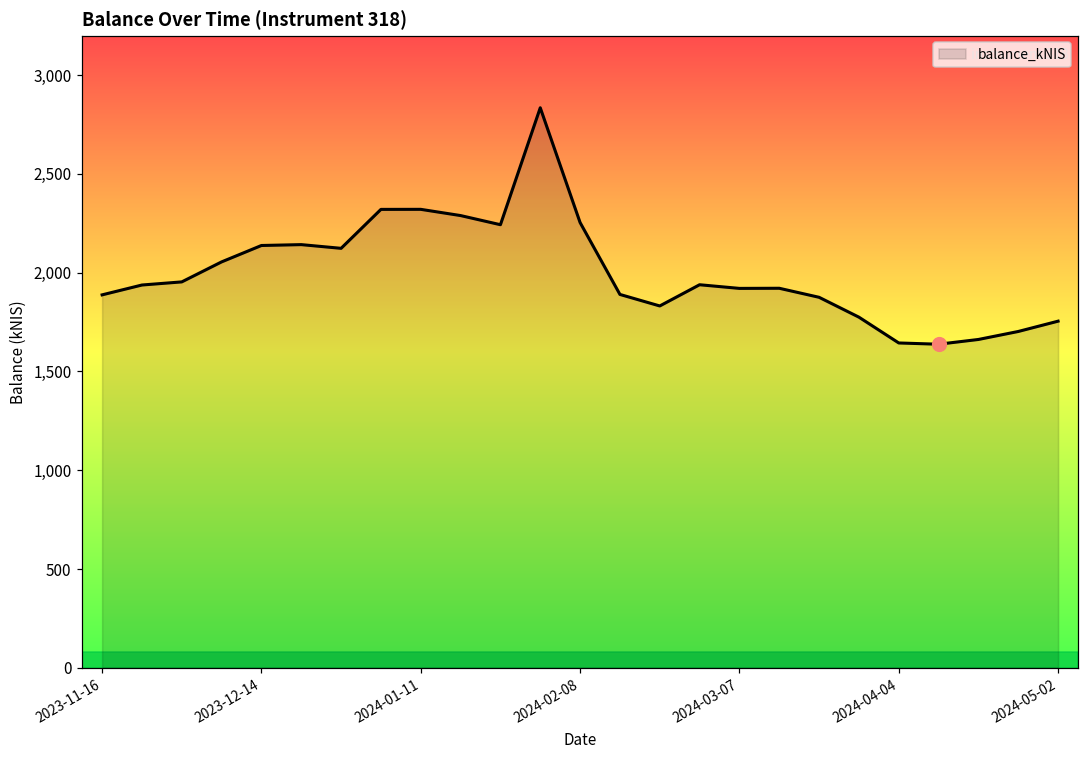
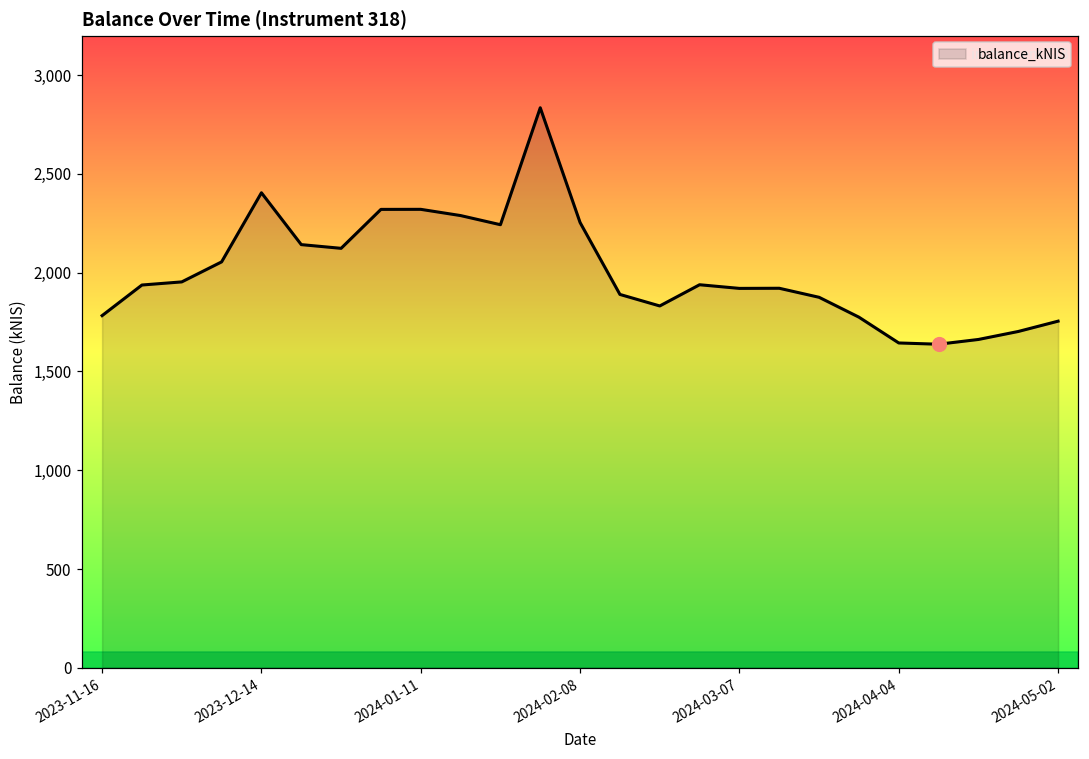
balance_kNIS, 2023-11-16: 1,890 -> 1,780
balance_kNIS, 2023-12-14: 2,140 -> 2,400
